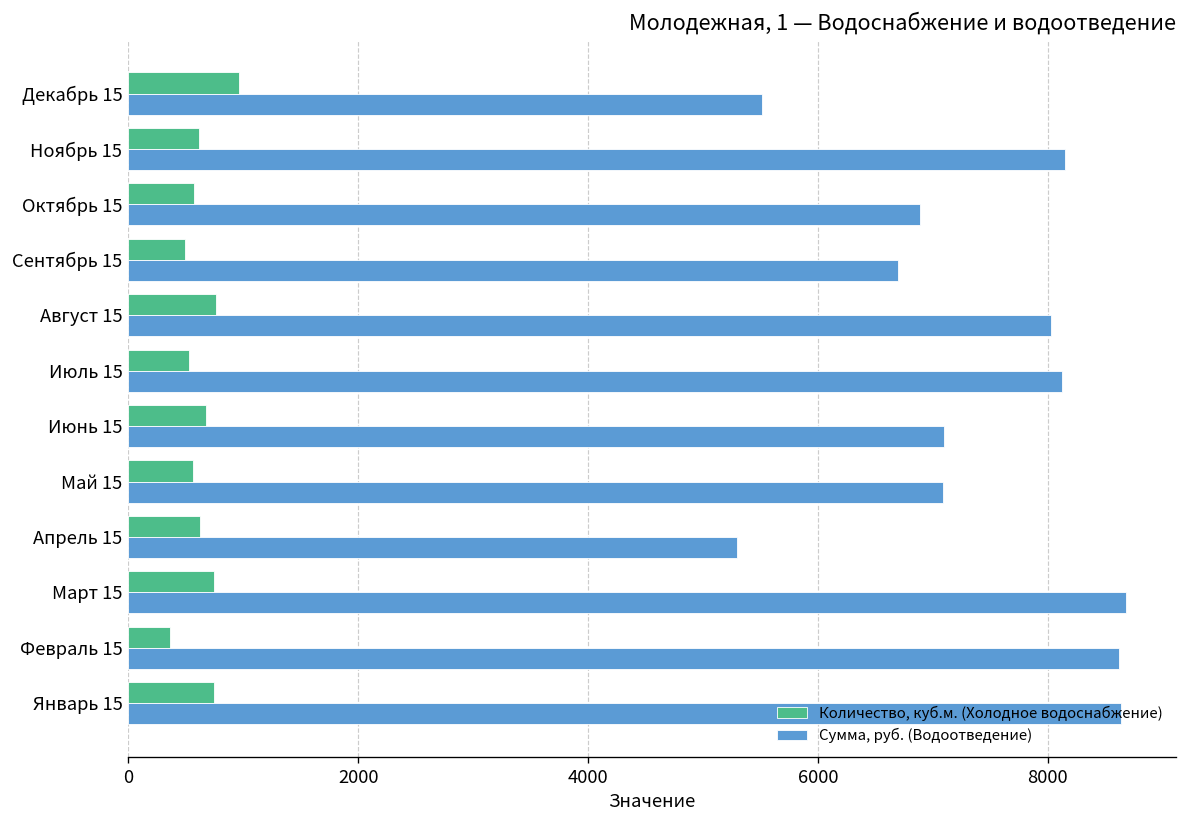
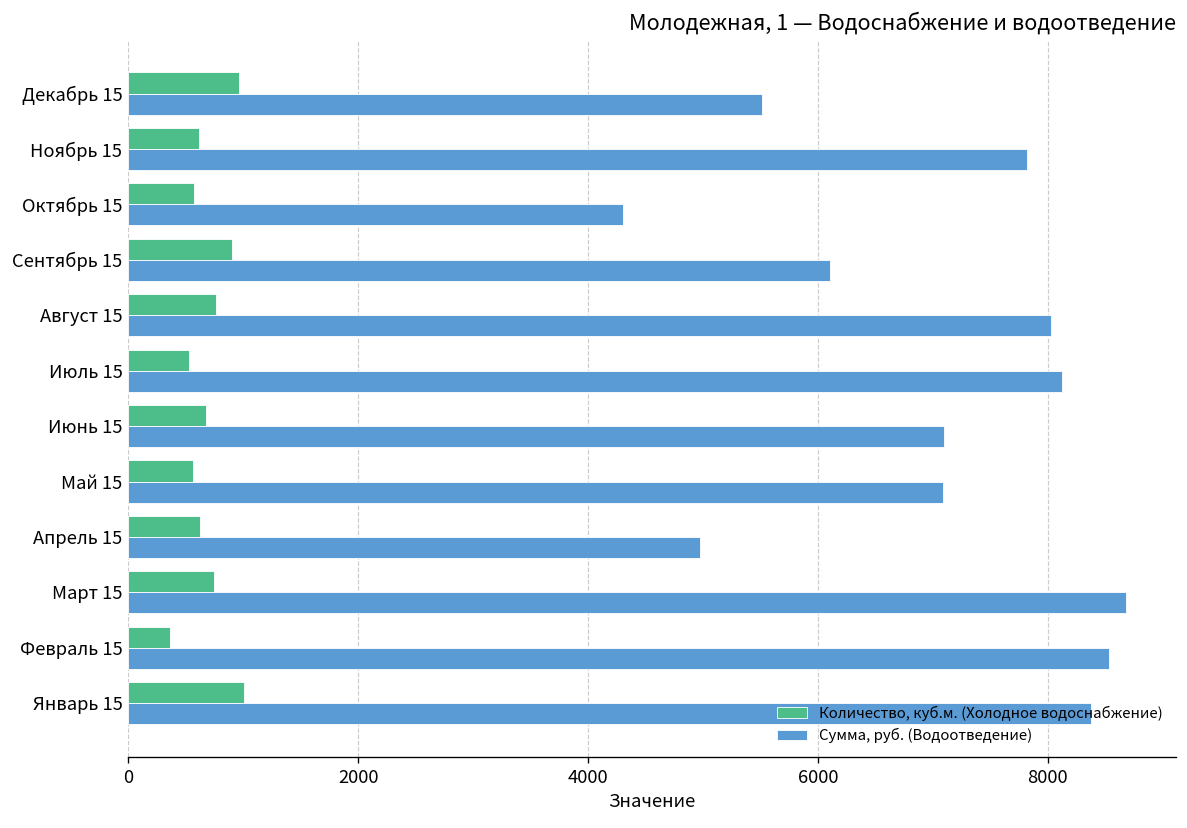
Сумма, руб. (Водоотведение), Ноябрь 15: 8200 -> 7800
Сумма, руб. (Водоотведение), Октябрь 15: 6900 -> 4300
Количество, куб.м. (Холодное водоснабжение), Сентябрь 15: 500 -> 900
Сумма, руб. (Водоотведение), Сентябрь 15: 6700 -> 6100
Сумма, руб. (Водоотведение), Апрель 15: 5300 -> 5000
Сумма, руб. (Водоотведение), Февраль 15: 8600 -> 8500
Количество, куб.м. (Холодное водоснабжение), Январь 15: 700 -> 1000
Сумма, руб. (Водоотведение), Январь 15: 8600 -> 8400
